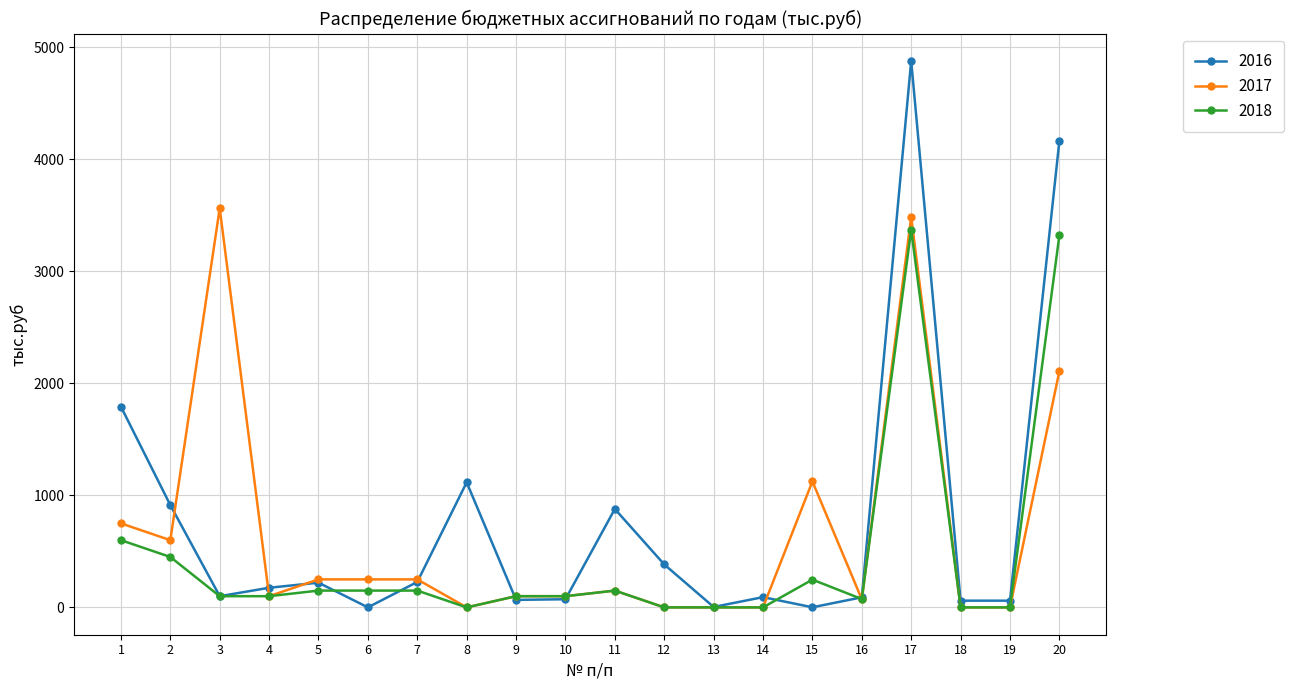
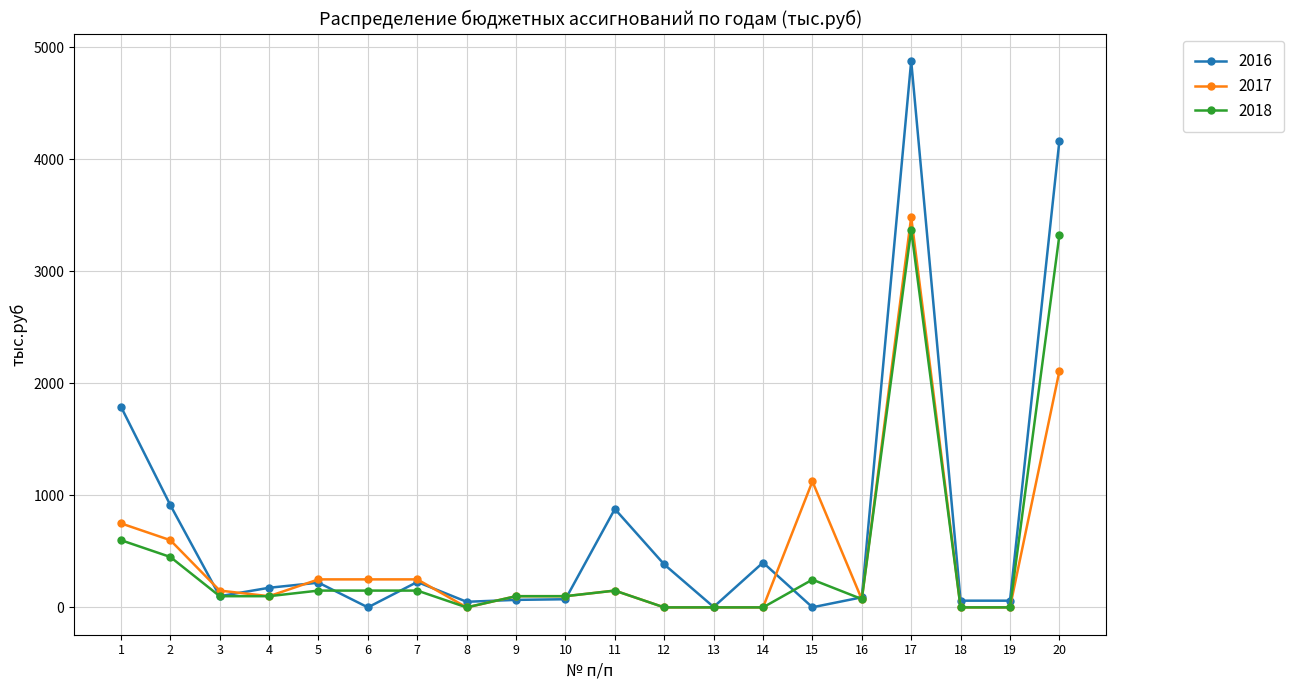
2017, 3: 3560 -> 150
2016, 8: 1120 -> 50
2016, 14: 90 -> 400
